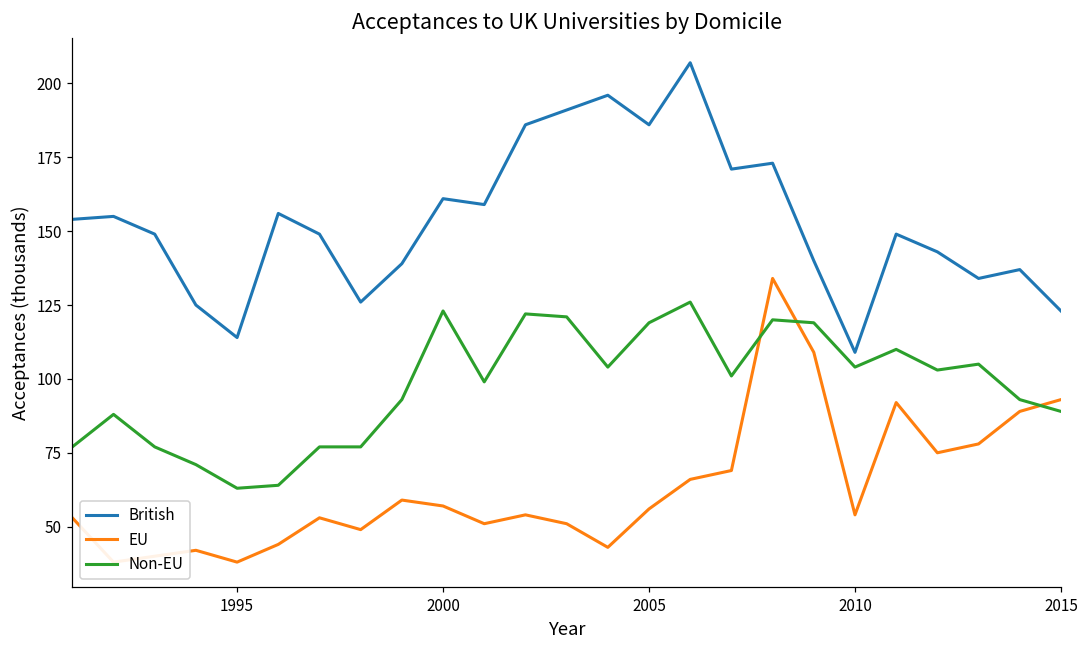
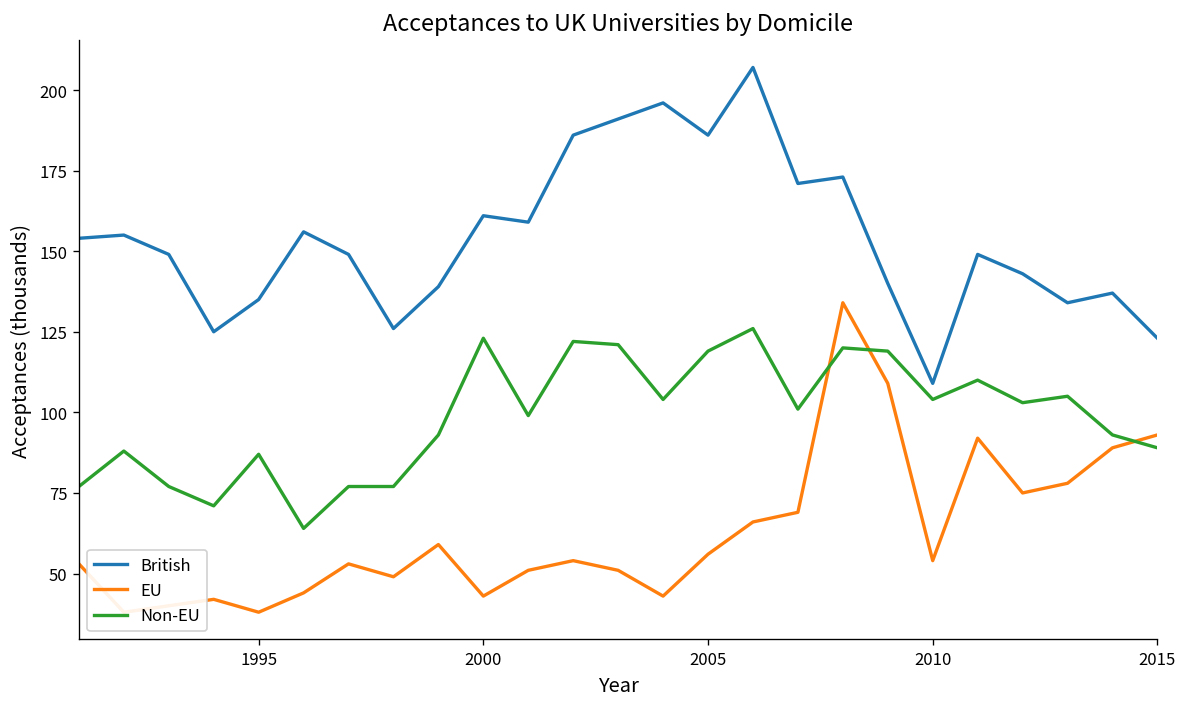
British, 1995: 114 -> 135
Non-EU, 1995: 63 -> 87
EU, 2000: 57 -> 43
